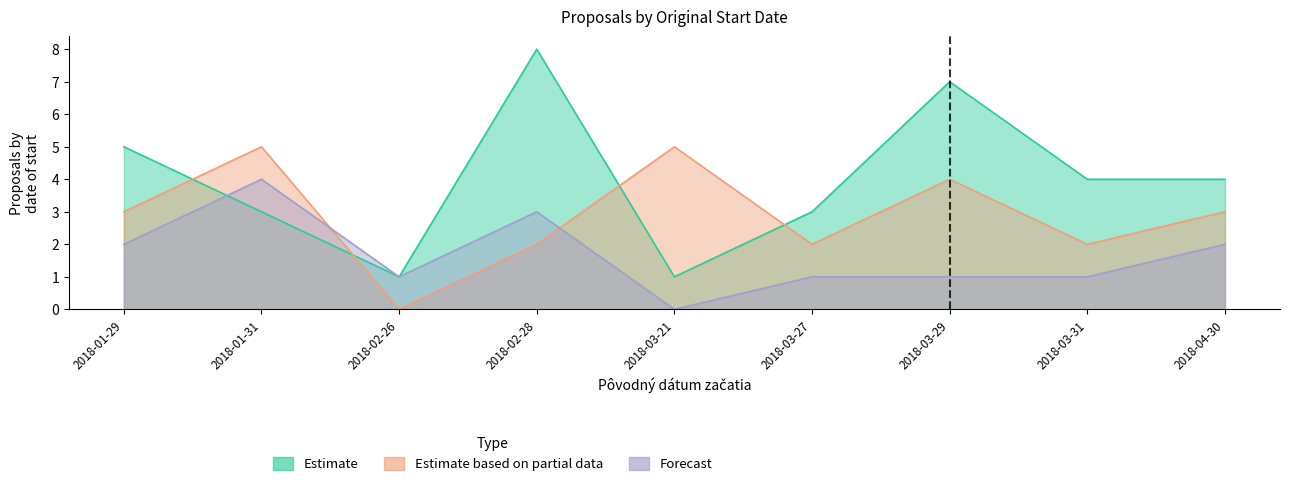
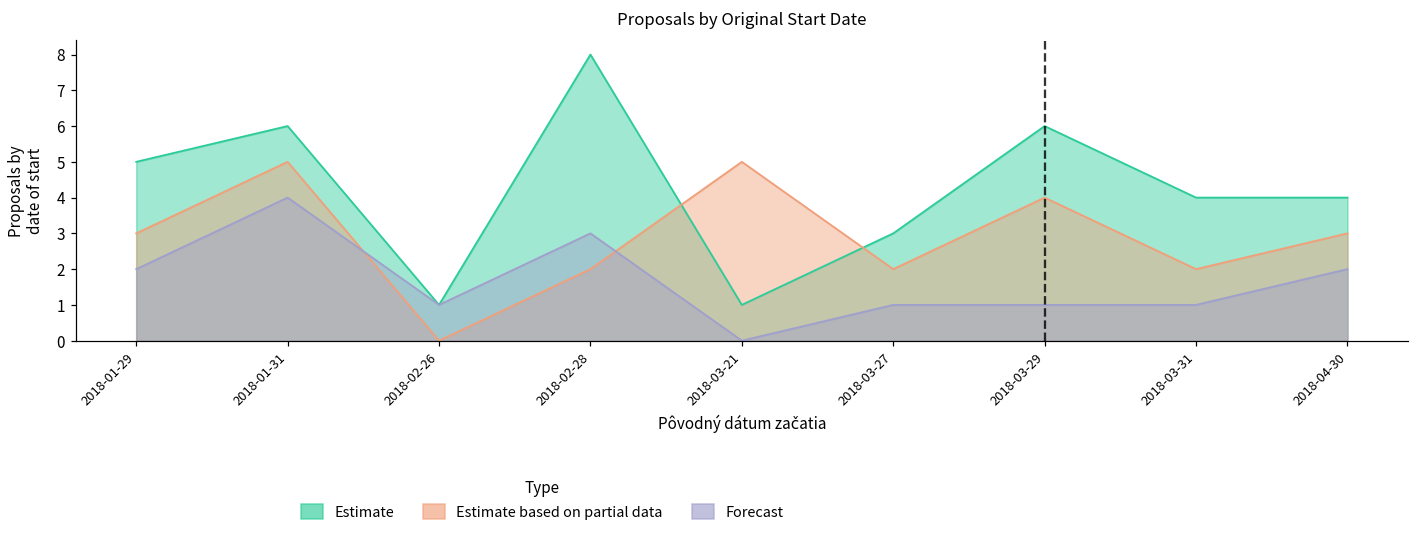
Estimate, 2018-01-31: 3 -> 6
Estimate, 2018-03-29: 7 -> 6
